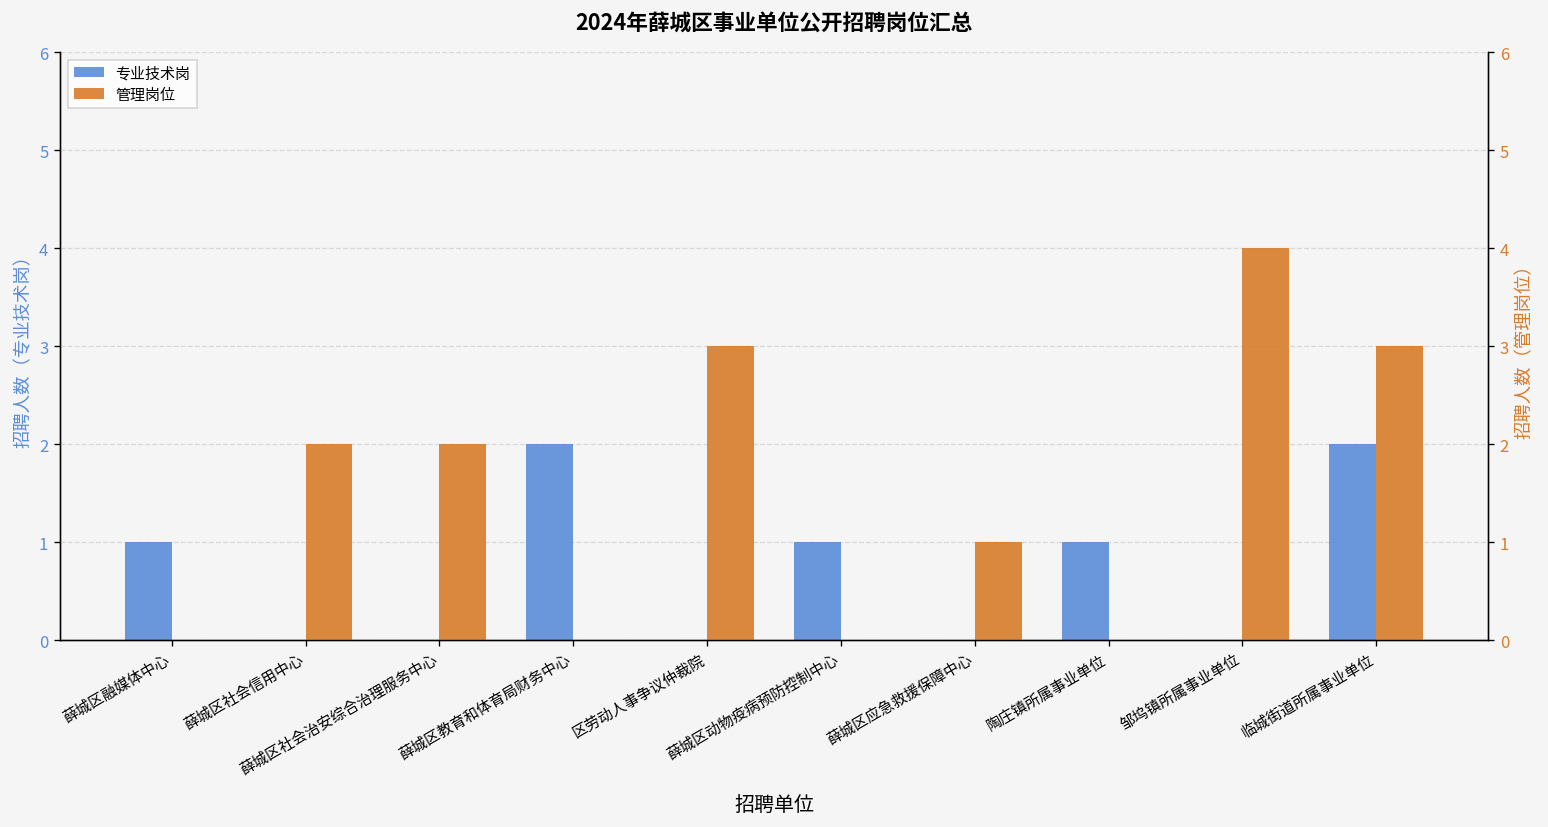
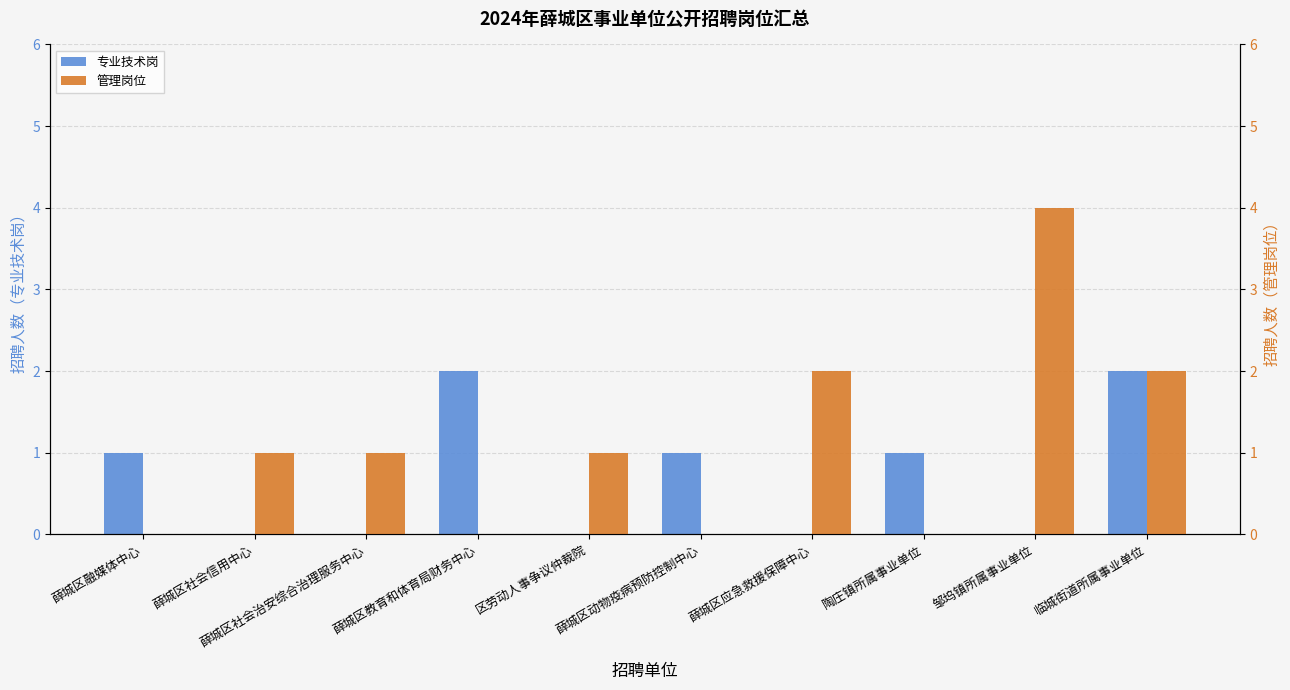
管理岗位, 薛城区社会信用中心: 2 -> 1
管理岗位, 薛城区社会治安综合治理服务中心: 2 -> 1
管理岗位, 区劳动人事争议仲裁院: 3 -> 1
管理岗位, 薛城区应急救援保障中心: 1 -> 2
管理岗位, 临城街道所属事业单位: 3 -> 2
